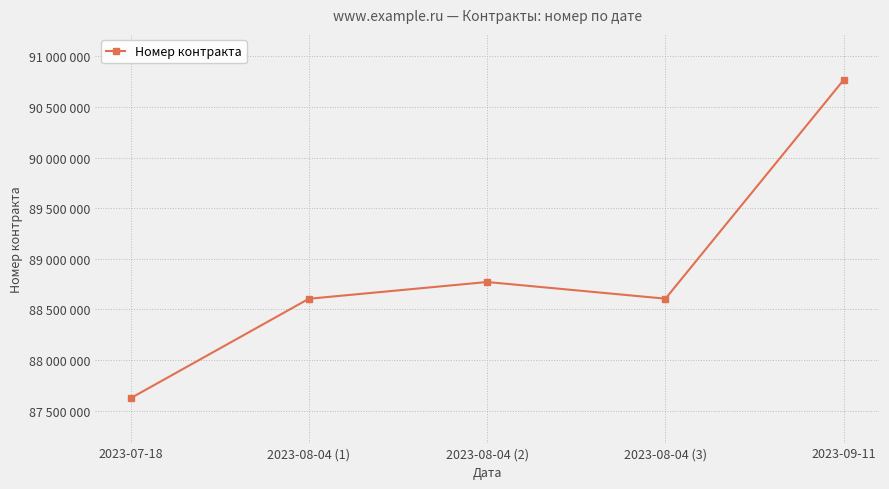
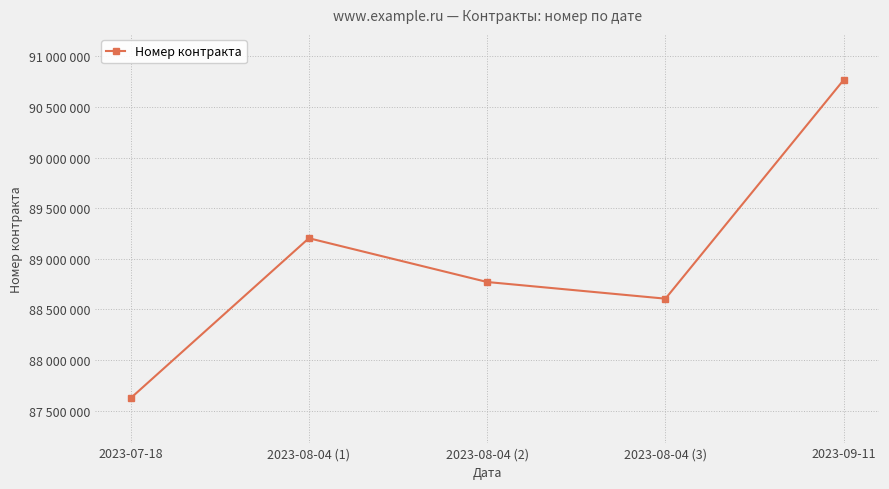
2023-08-04 (1): 88610000 -> 89200000
